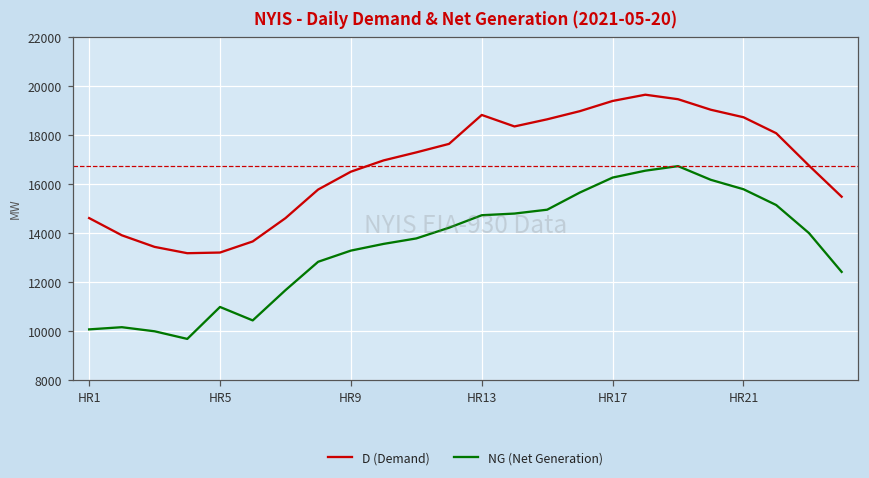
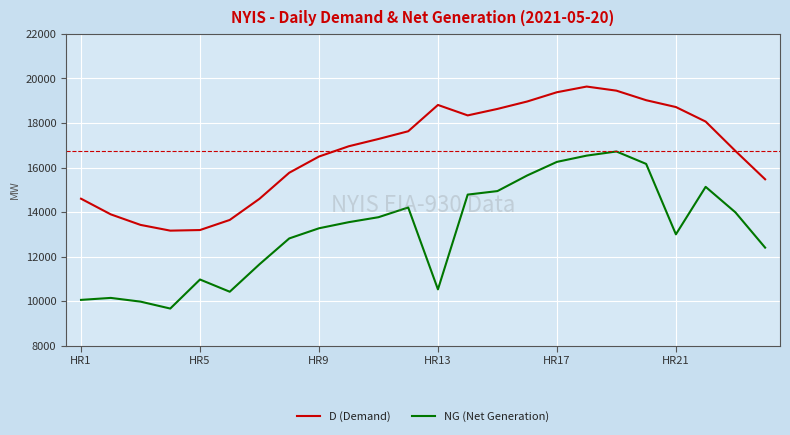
NG (Net Generation), HR13: 14700 -> 10500
NG (Net Generation), HR21: 15800 -> 13000
